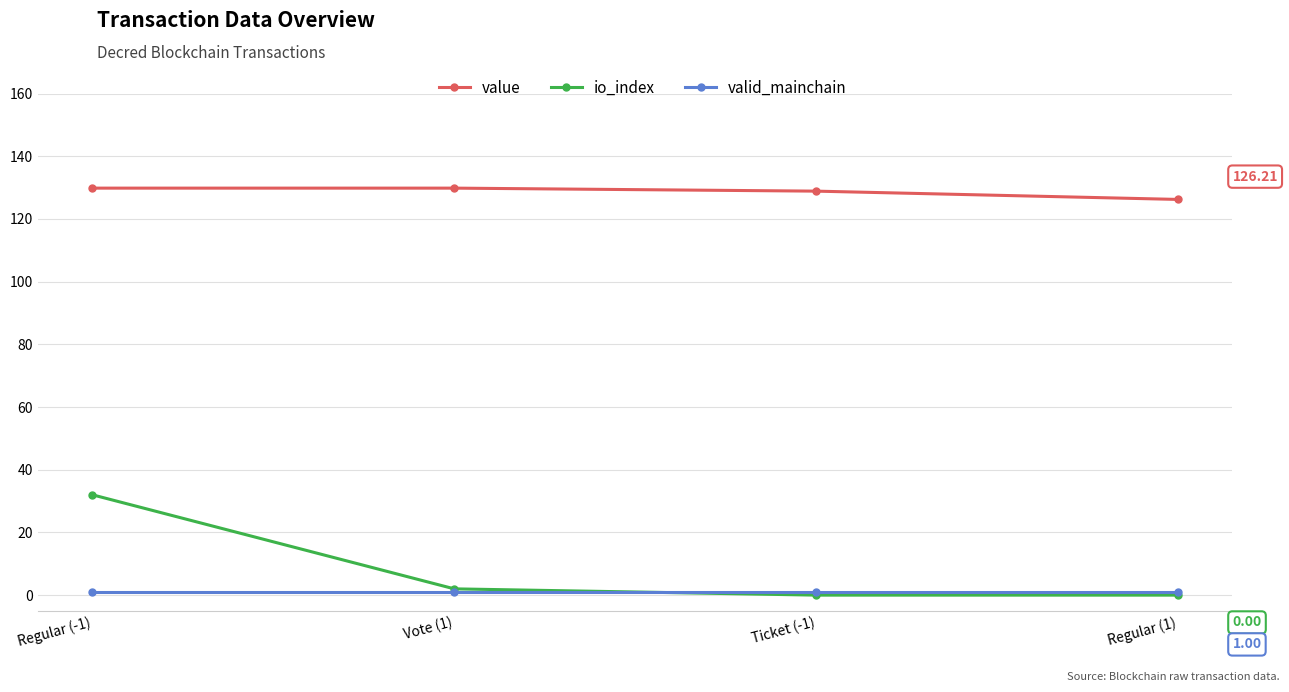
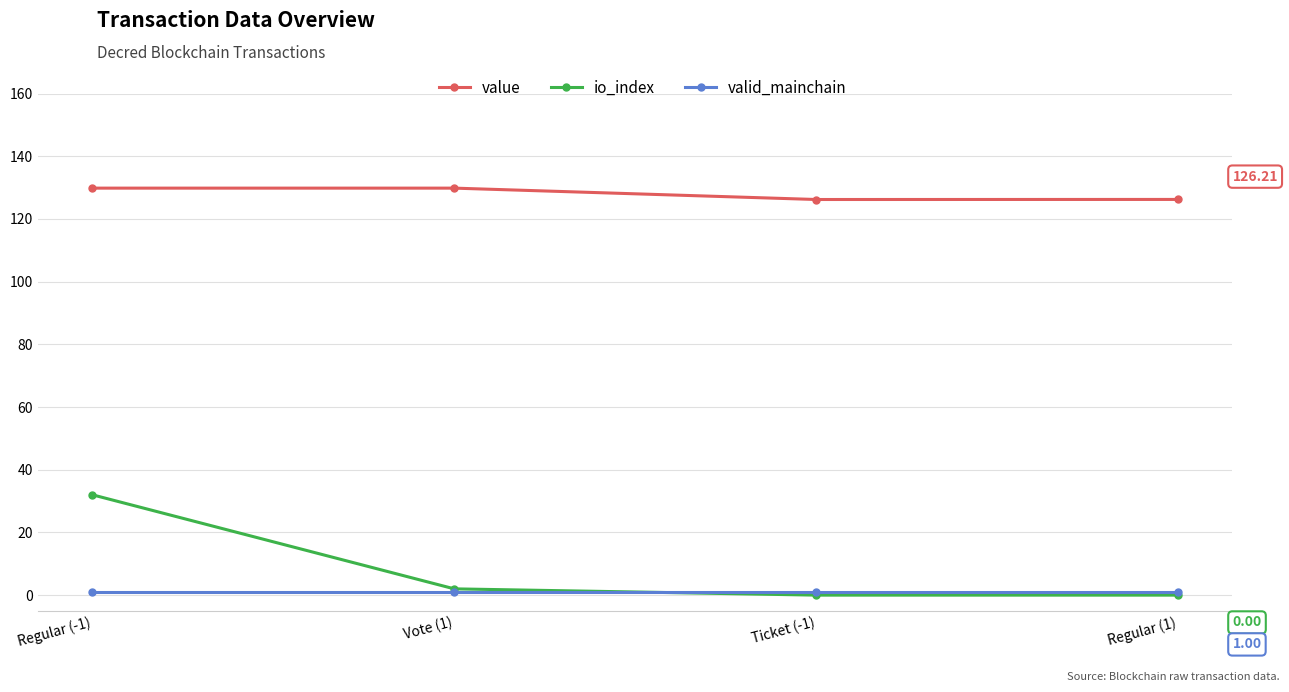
value, Ticket (-1): 129 -> 126
